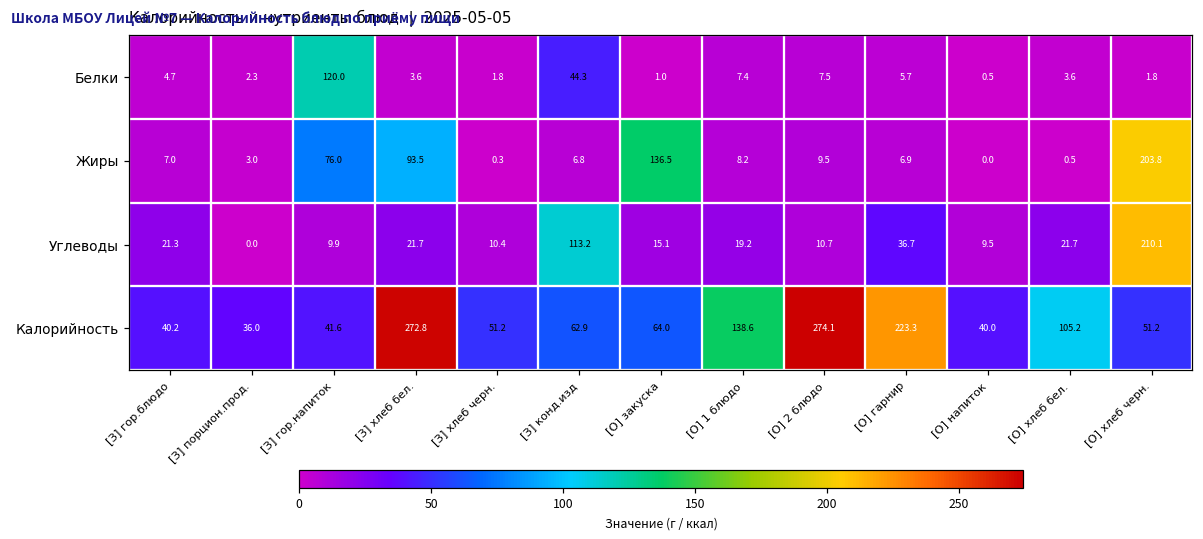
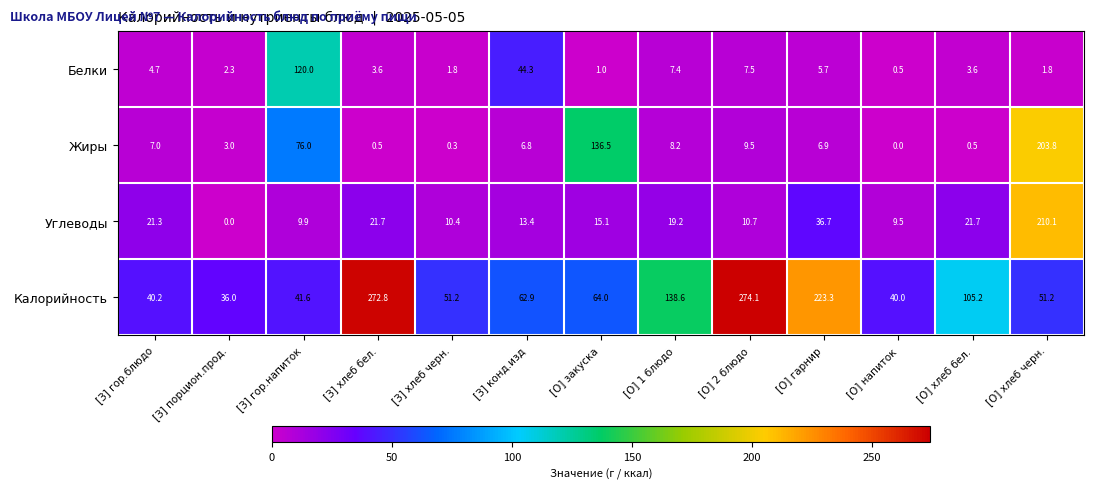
Жиры, [З] хлеб бел.: 93.5 -> 0.5
Углеводы, [З] конд.изд: 113.2 -> 13.4
